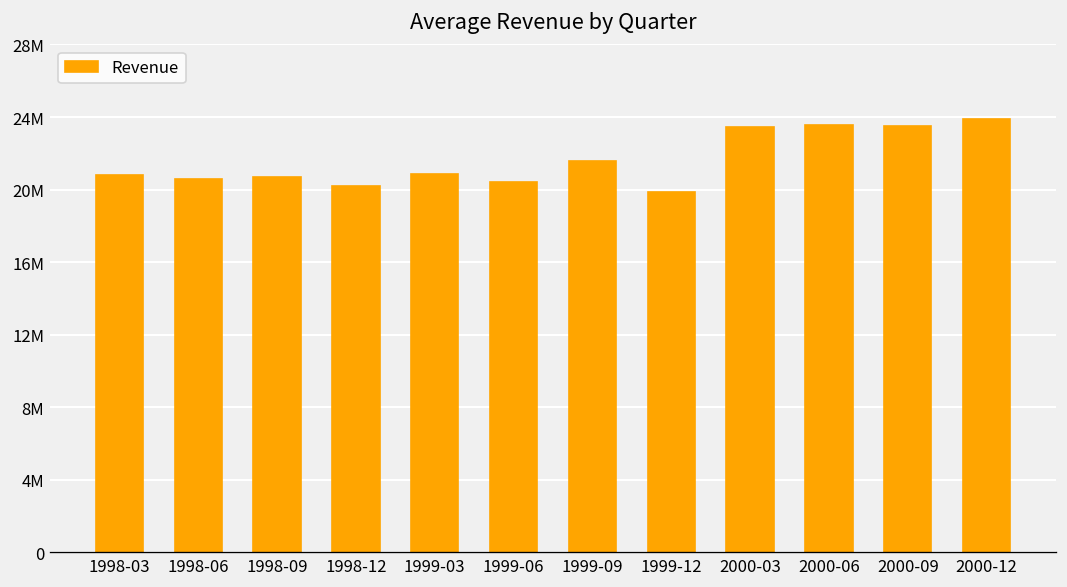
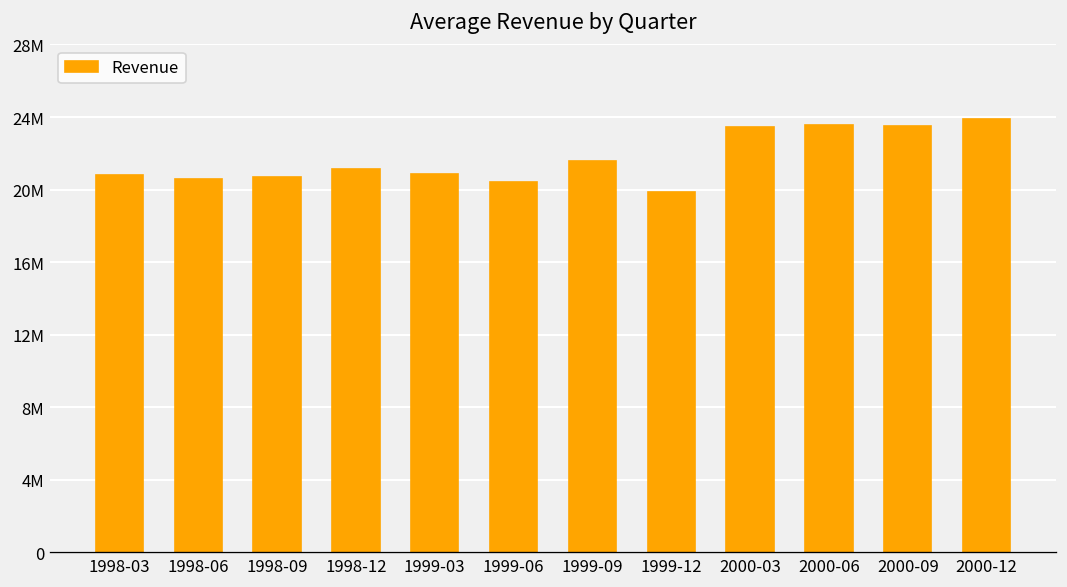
1998-12: 20200000 -> 21100000
